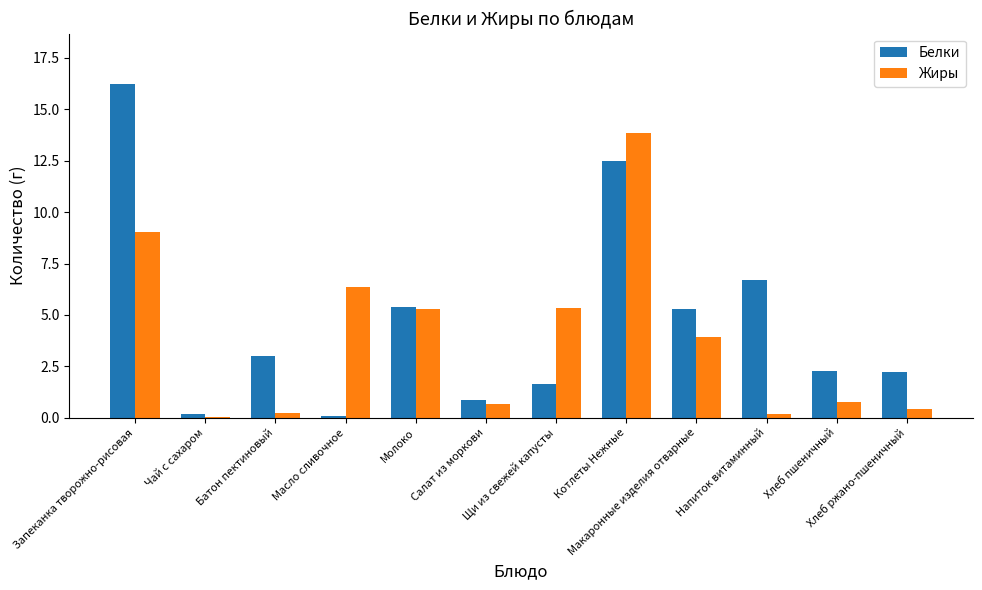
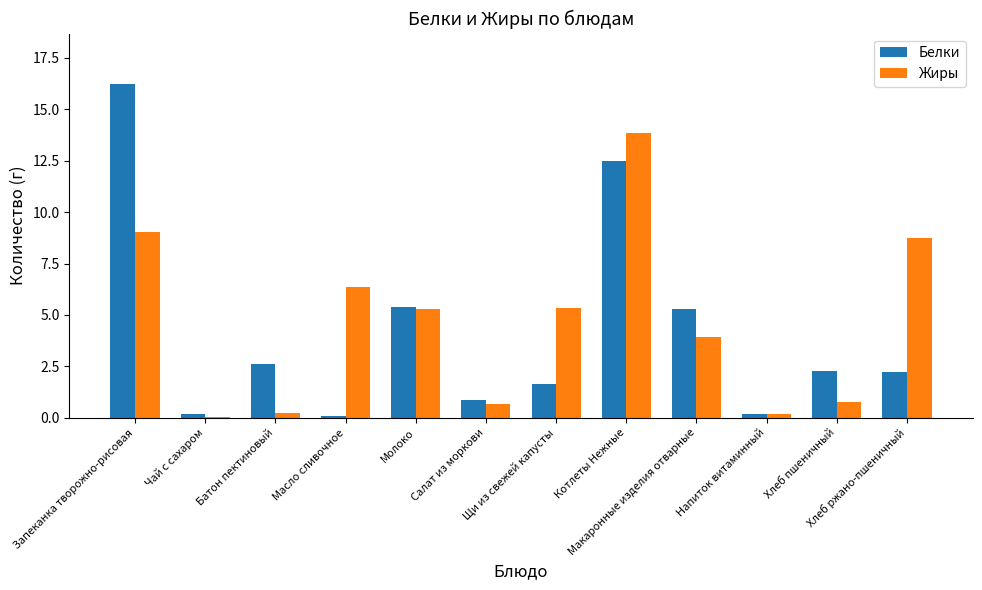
Белки, Батон пектиновый: 3.0 -> 2.6
Белки, Напиток витаминный: 6.7 -> 0.2
Жиры, Хлеб ржано-пшеничный: 0.4 -> 8.8
